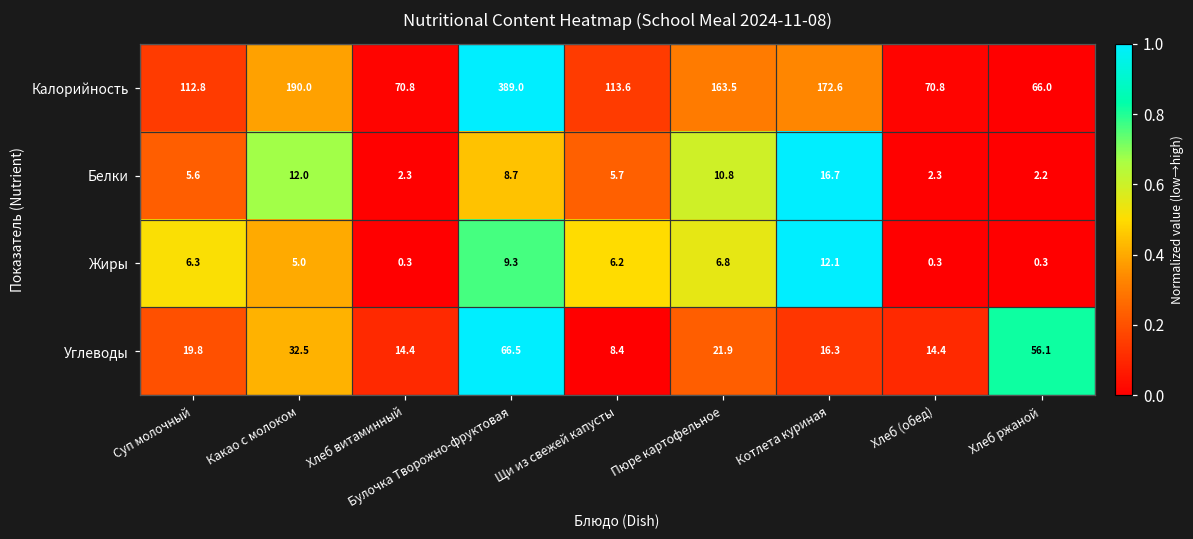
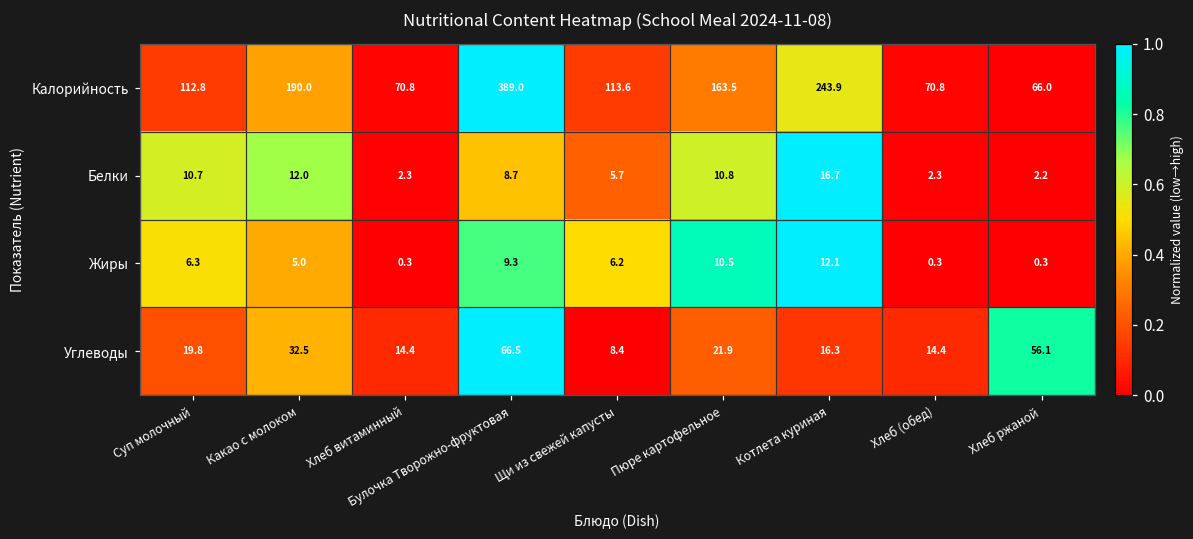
Калорийность, Котлета куриная: 172.6 -> 243.9
Белки, Суп молочный: 5.6 -> 10.7
Жиры, Пюре картофельное: 6.8 -> 10.5
